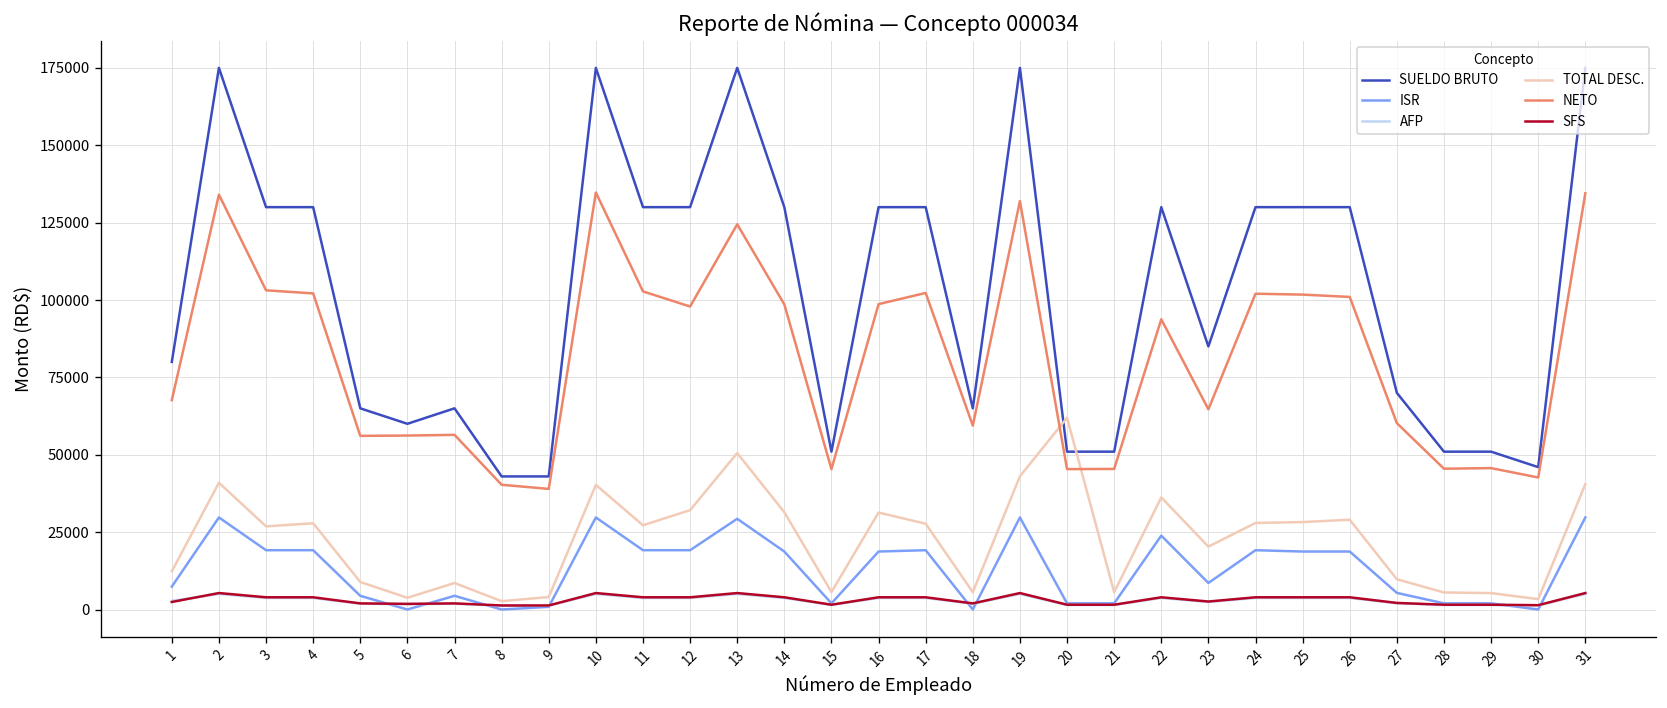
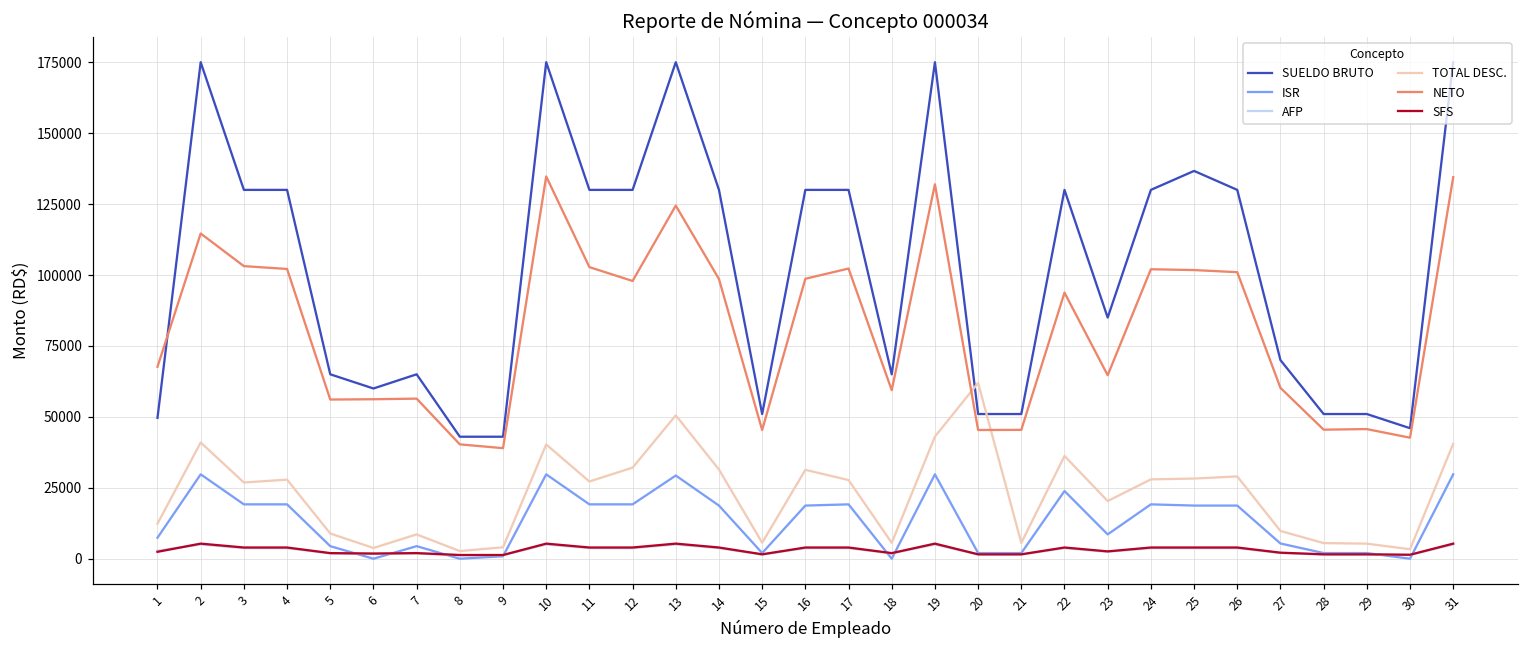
SUELDO BRUTO, 1: 80000 -> 50000
NETO, 2: 134000 -> 115000
SUELDO BRUTO, 25: 130000 -> 137000
